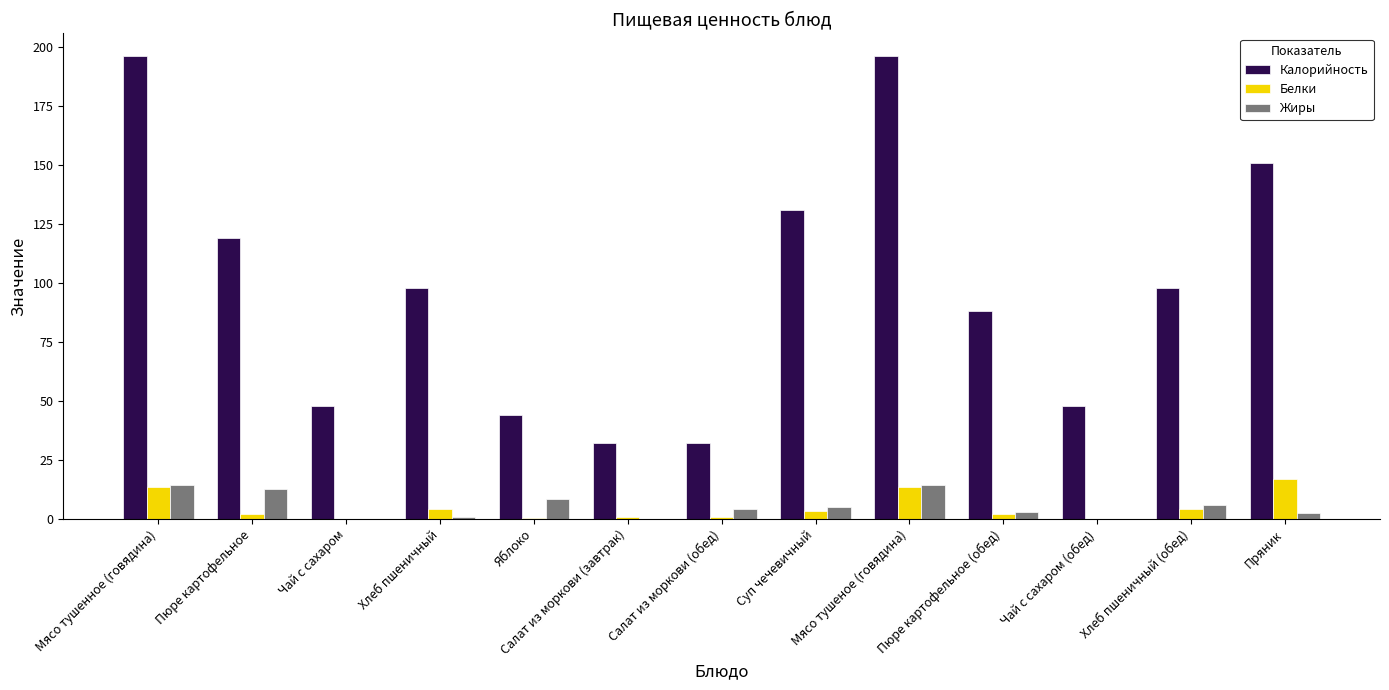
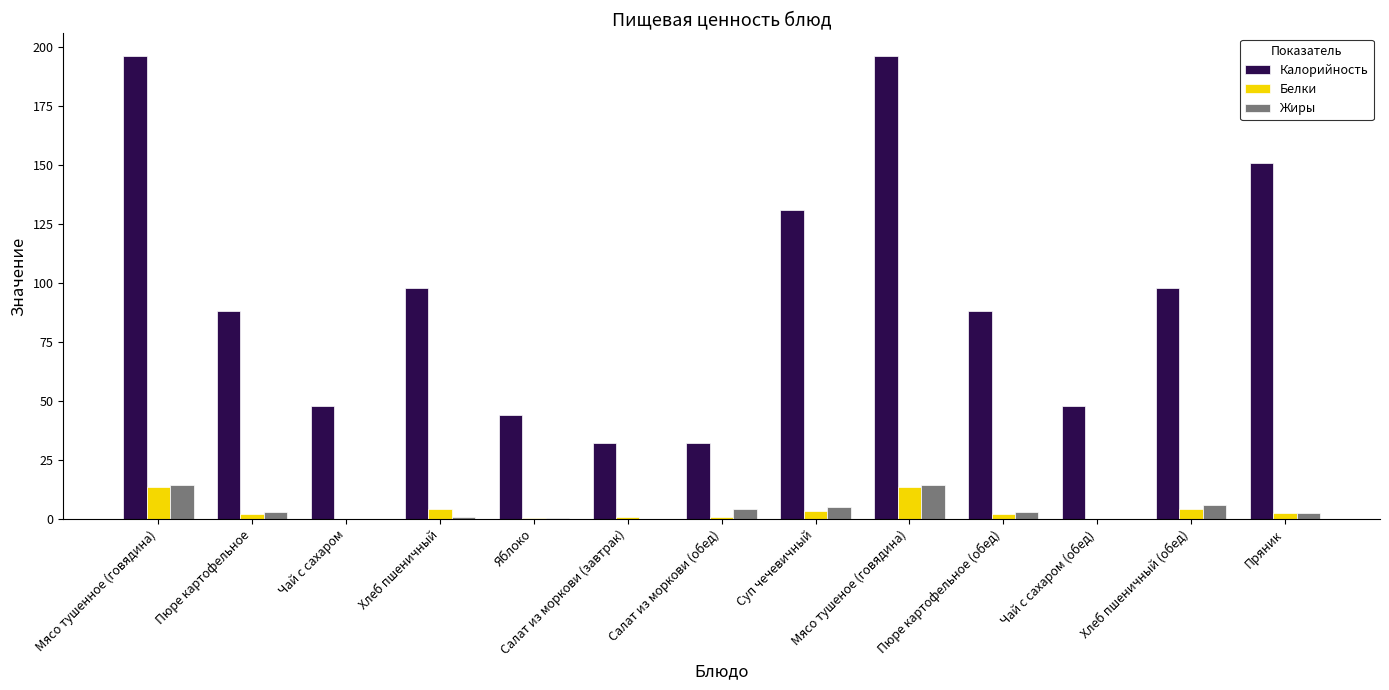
Калорийность, Пюре картофельное: 119 -> 88
Жиры, Пюре картофельное: 13 -> 3
Жиры, Яблоко: 8 -> 0
Белки, Пряник: 17 -> 2
